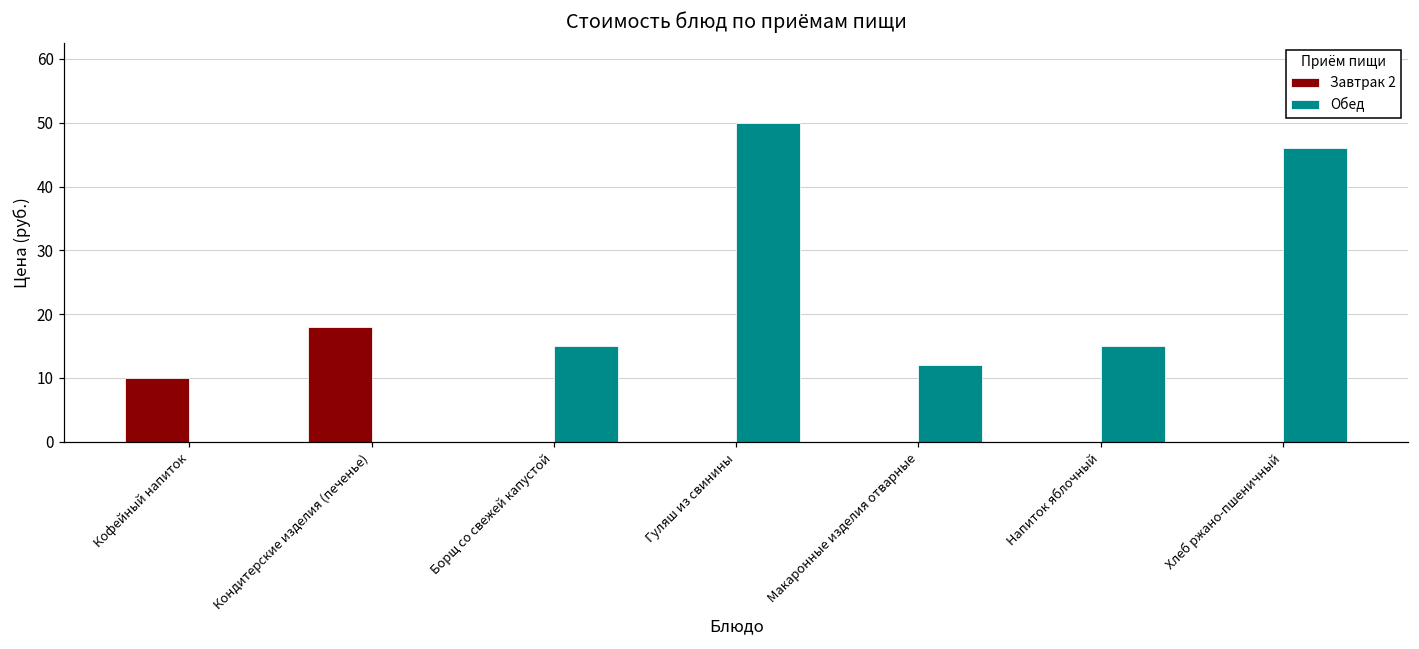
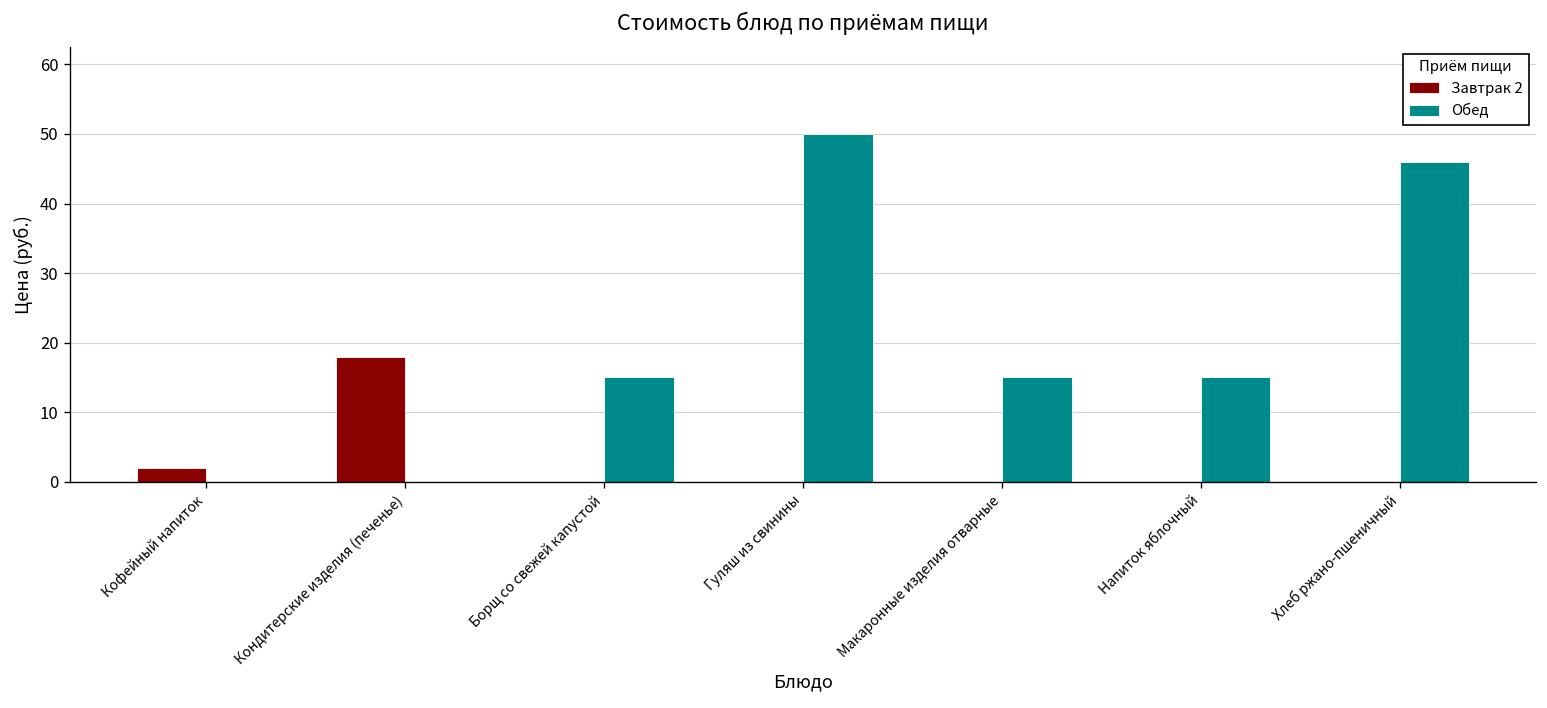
Завтрак 2, Кофейный напиток: 10 -> 2
Обед, Макаронные изделия отварные: 12 -> 15
